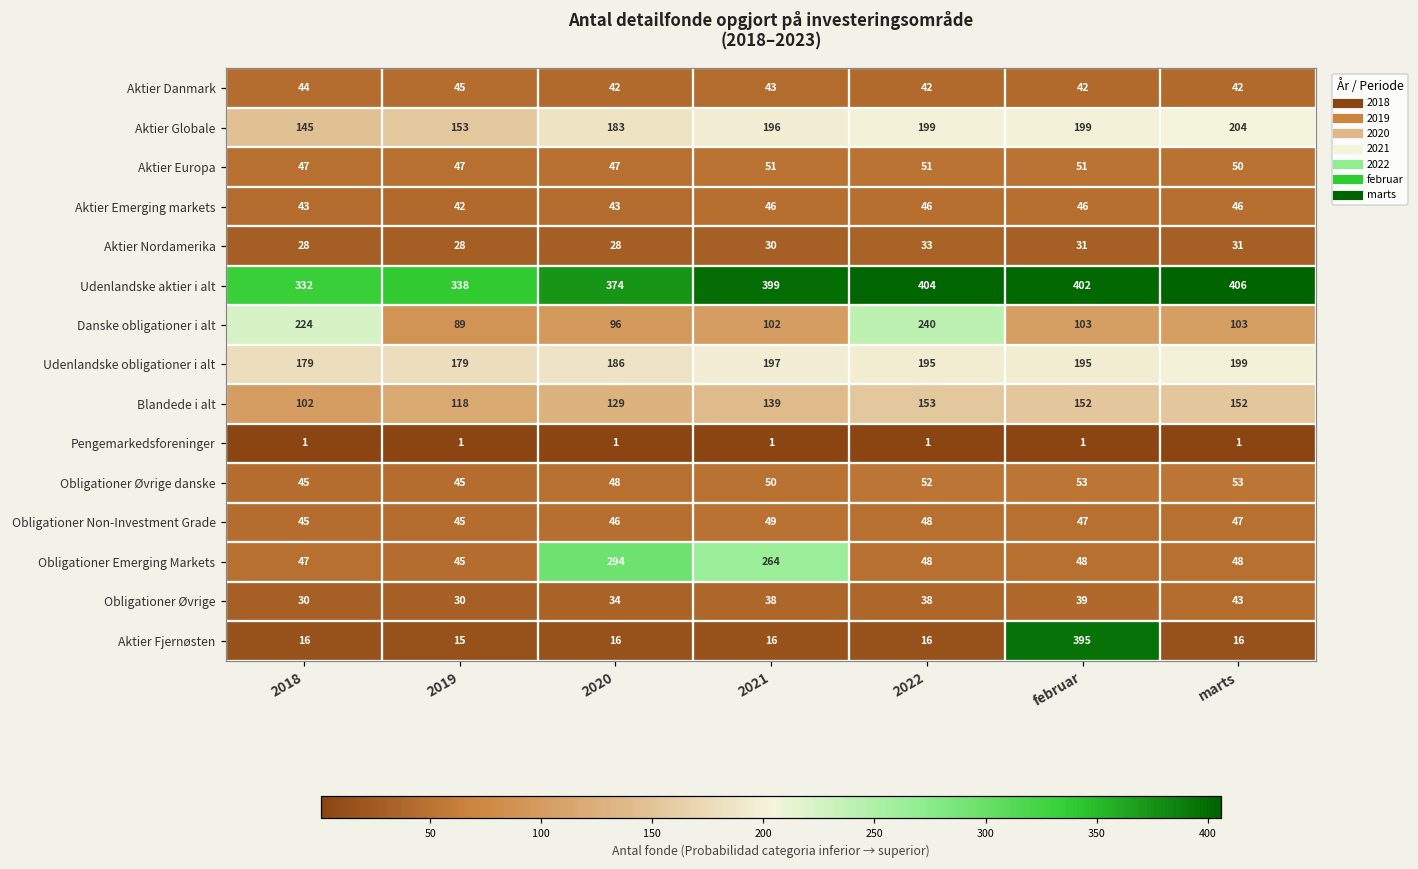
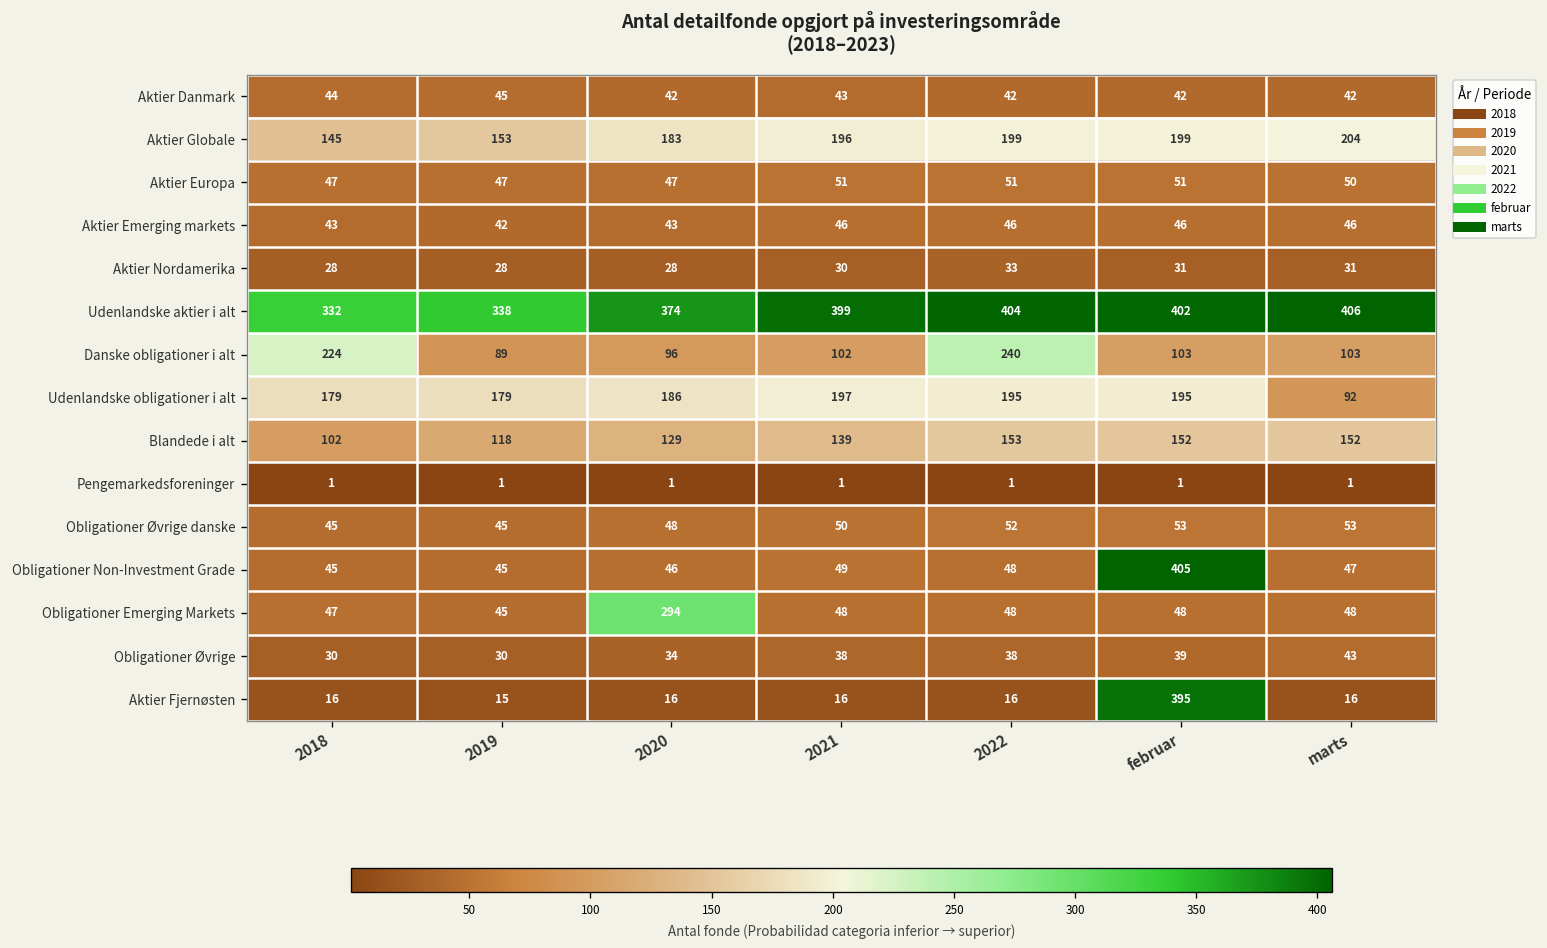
Udenlandske obligationer i alt, marts: 199 -> 92
Obligationer Non-Investment Grade, februar: 47 -> 405
Obligationer Emerging Markets, 2021: 264 -> 48
